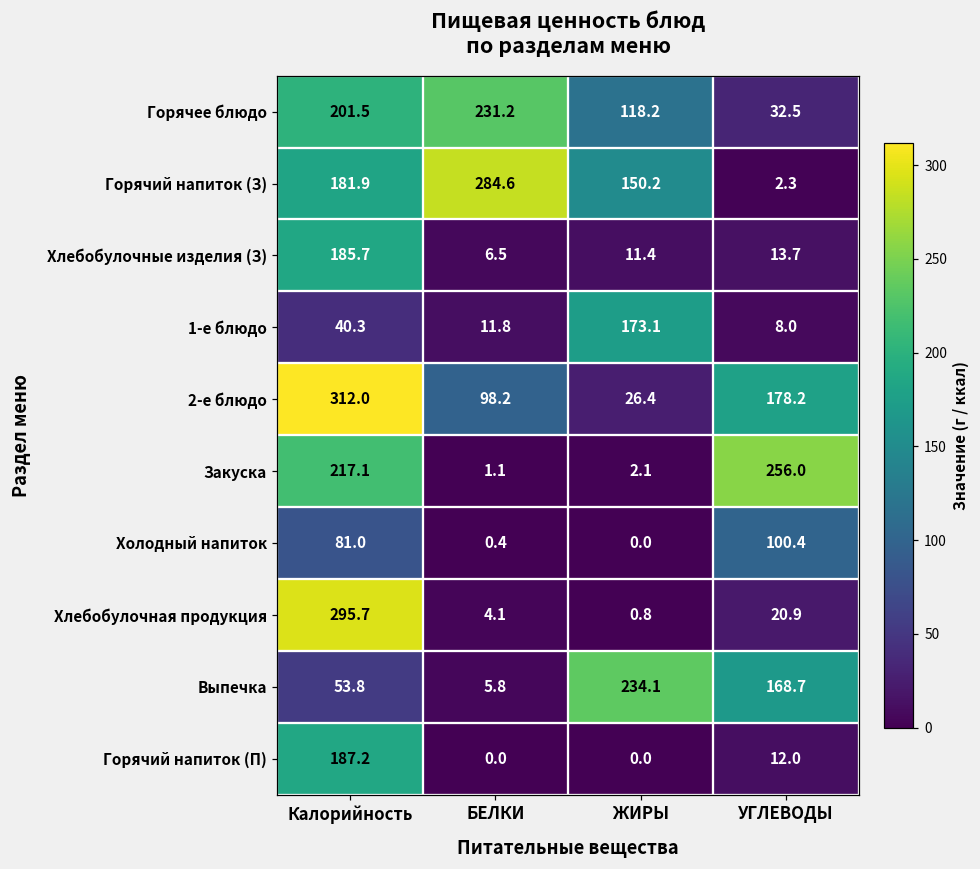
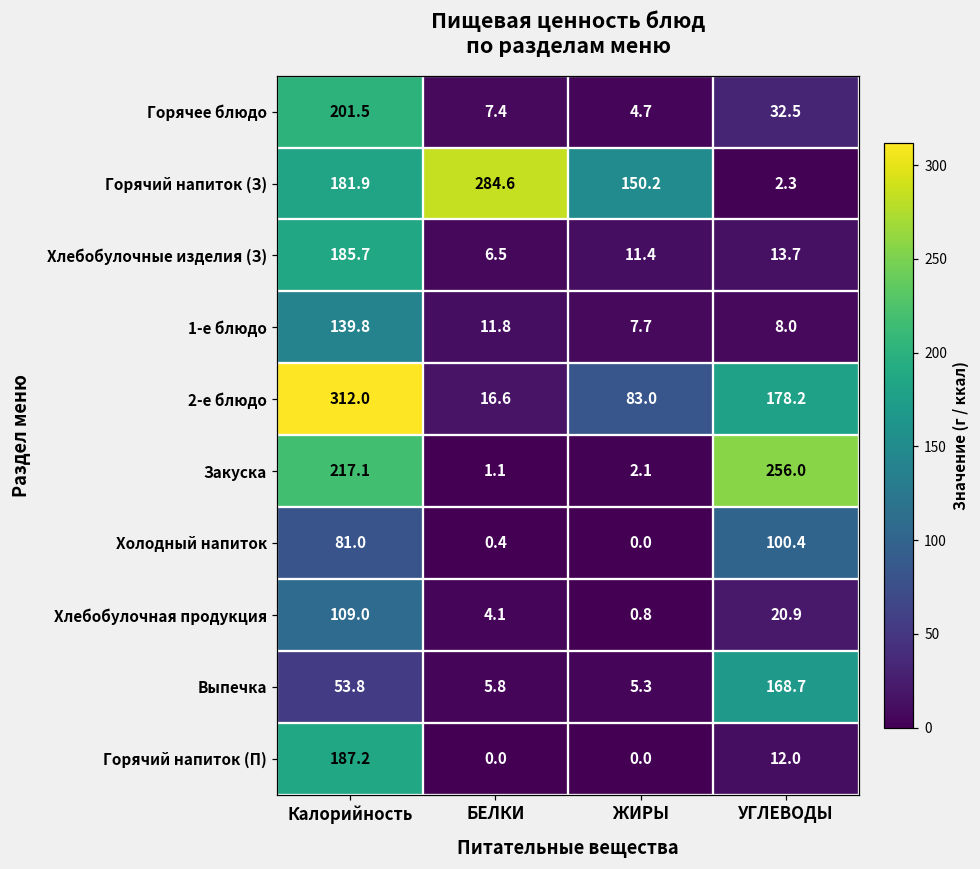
Горячее блюдо, БЕЛКИ: 231.2 -> 7.4
Горячее блюдо, ЖИРЫ: 118.2 -> 4.7
1-е блюдо, Калорийность: 40.3 -> 139.8
1-е блюдо, ЖИРЫ: 173.1 -> 7.7
2-е блюдо, БЕЛКИ: 98.2 -> 16.6
2-е блюдо, ЖИРЫ: 26.4 -> 83.0
Хлебобулочная продукция, Калорийность: 295.7 -> 109.0
Выпечка, ЖИРЫ: 234.1 -> 5.3
